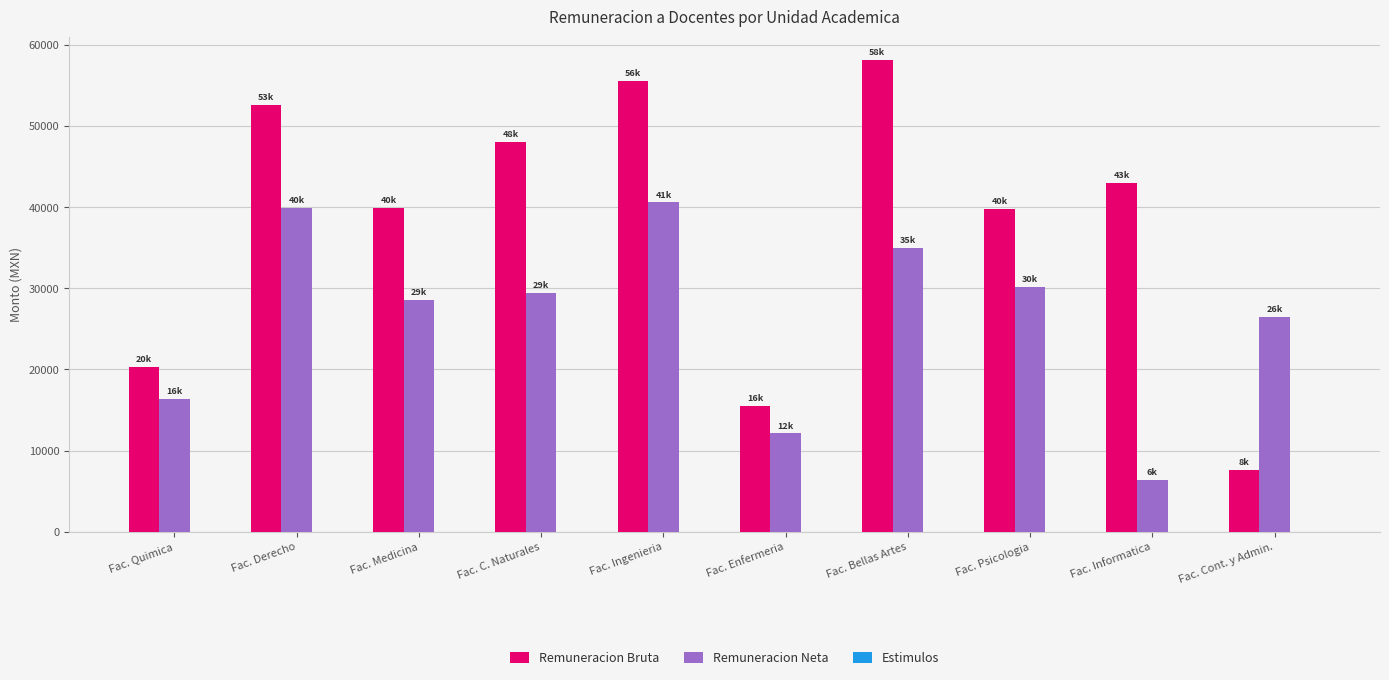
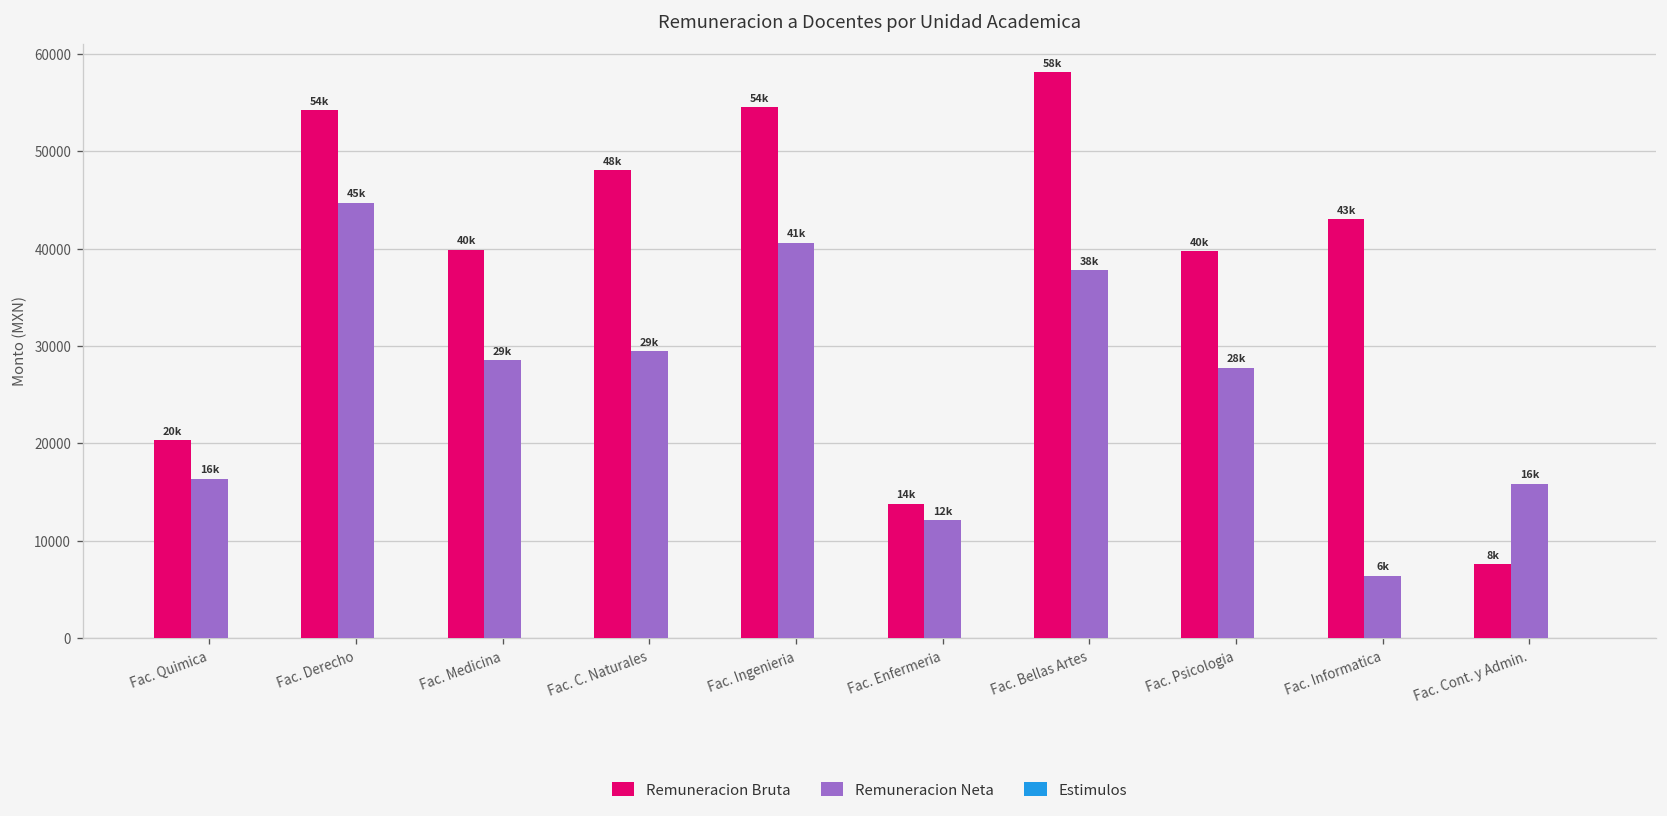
Remuneracion Bruta, Fac. Derecho: 53k -> 54k
Remuneracion Neta, Fac. Derecho: 40k -> 45k
Remuneracion Bruta, Fac. Ingenieria: 56k -> 54k
Remuneracion Bruta, Fac. Enfermeria: 16k -> 14k
Remuneracion Neta, Fac. Bellas Artes: 35k -> 38k
Remuneracion Neta, Fac. Psicologia: 30k -> 28k
Remuneracion Neta, Fac. Cont. y Admin.: 26k -> 16k
